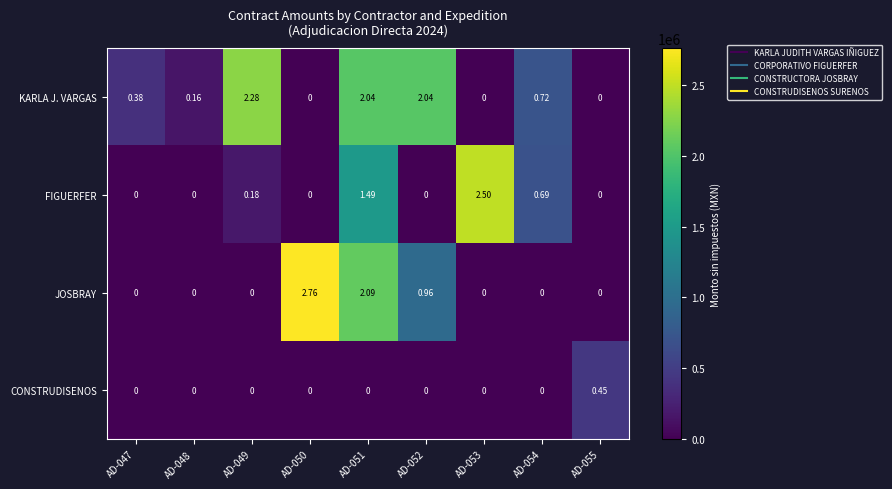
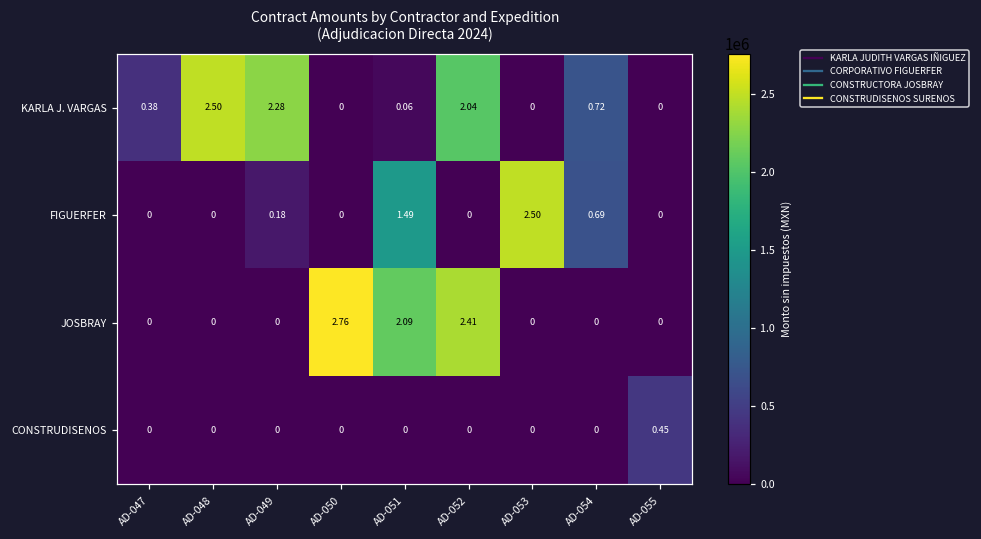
KARLA J. VARGAS, AD-048: 0.16 -> 2.50
KARLA J. VARGAS, AD-051: 2.04 -> 0.06
JOSBRAY, AD-052: 0.96 -> 2.41
